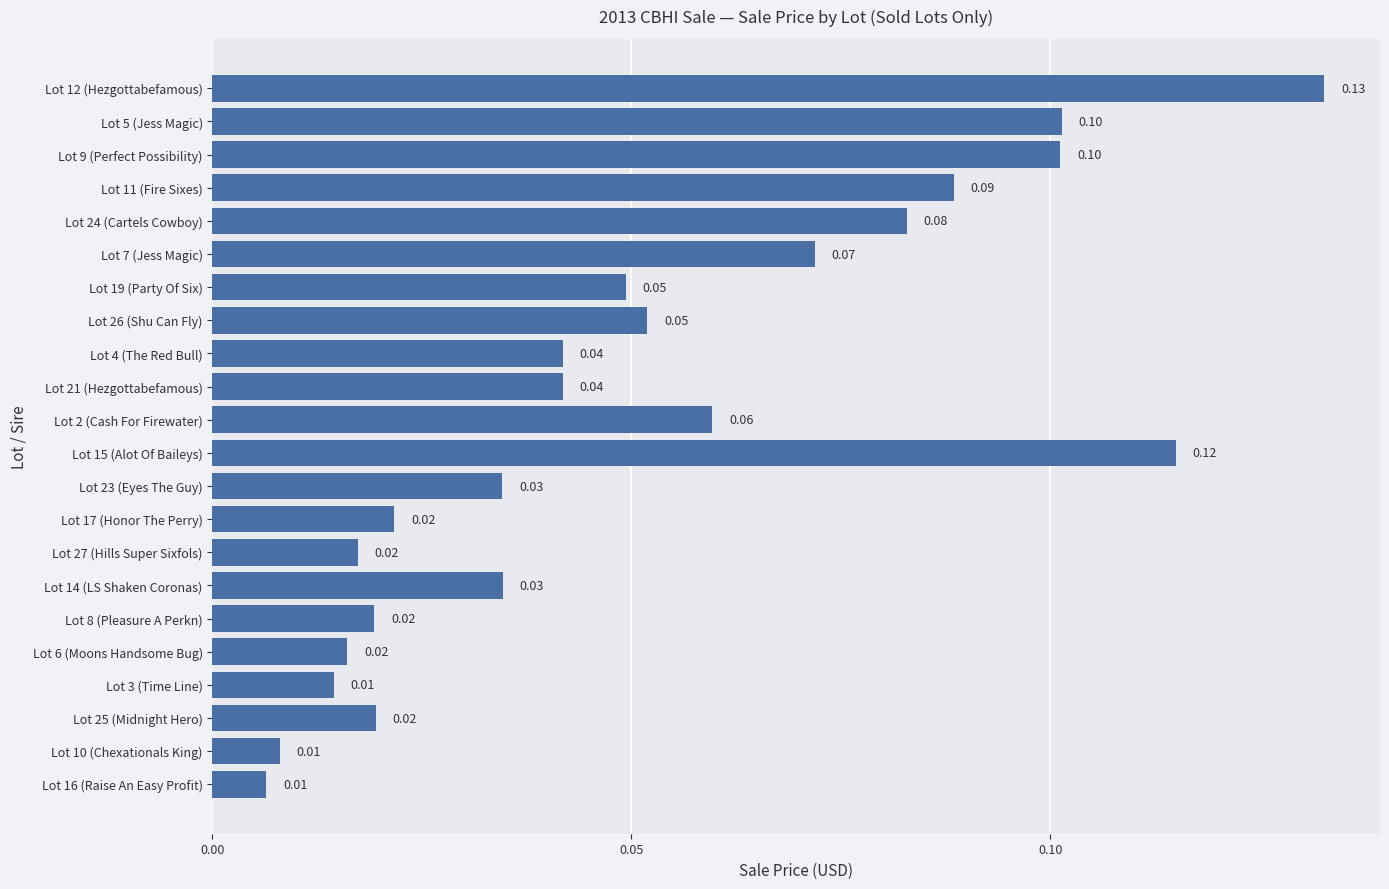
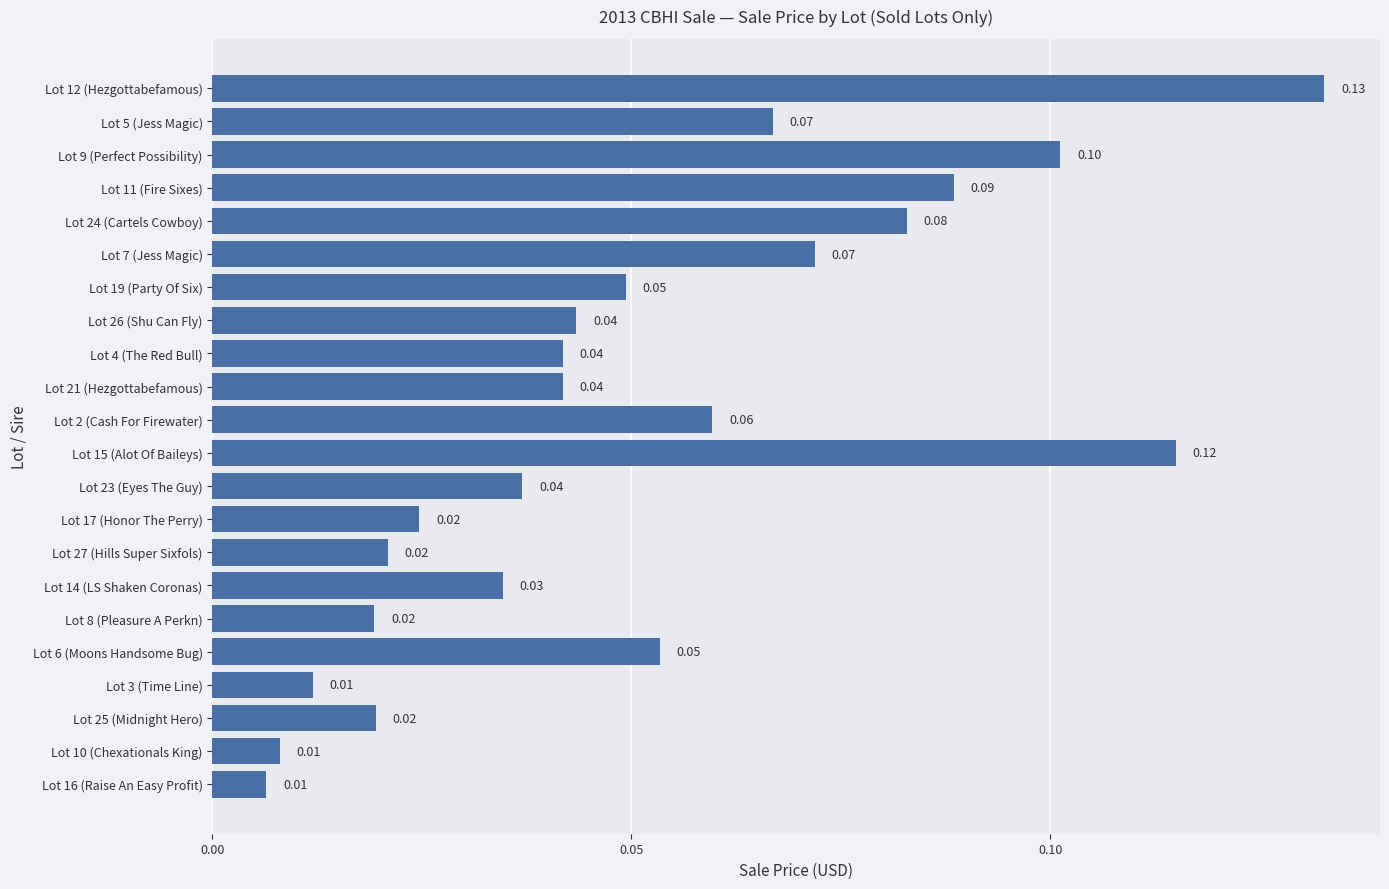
Lot 5 (Jess Magic): 0.10 -> 0.07
Lot 26 (Shu Can Fly): 0.05 -> 0.04
Lot 23 (Eyes The Guy): 0.03 -> 0.04
Lot 17 (Honor The Perry): 0.022 -> 0.025
Lot 27 (Hills Super Sixfols): 0.017 -> 0.021
Lot 6 (Moons Handsome Bug): 0.02 -> 0.05
Lot 3 (Time Line): 0.014 -> 0.012
